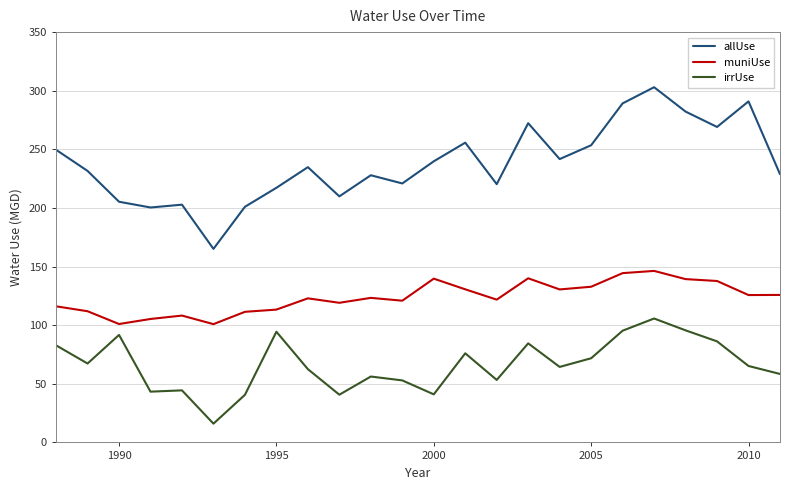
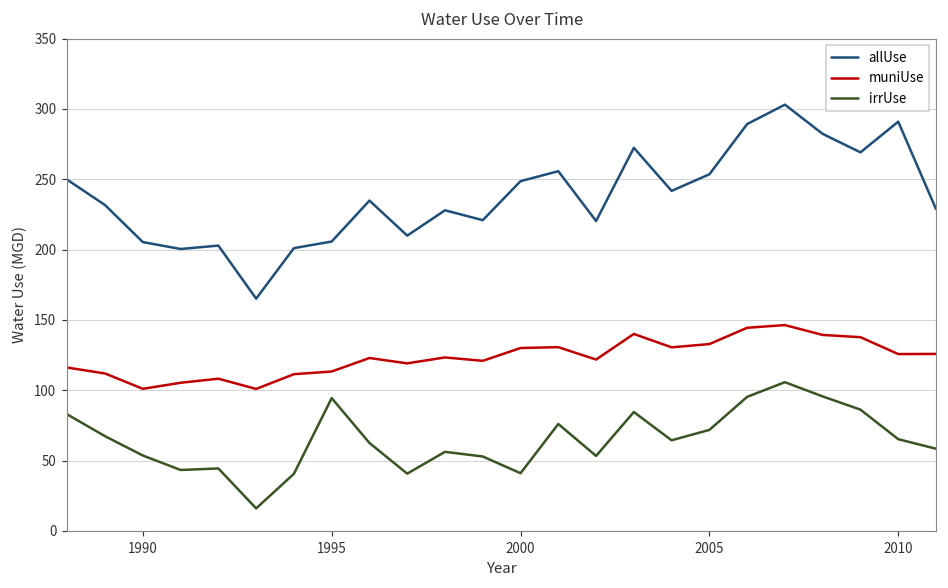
irrUse, 1990: 92 -> 54
allUse, 1995: 217 -> 206
allUse, 2000: 240 -> 249
muniUse, 2000: 140 -> 130
